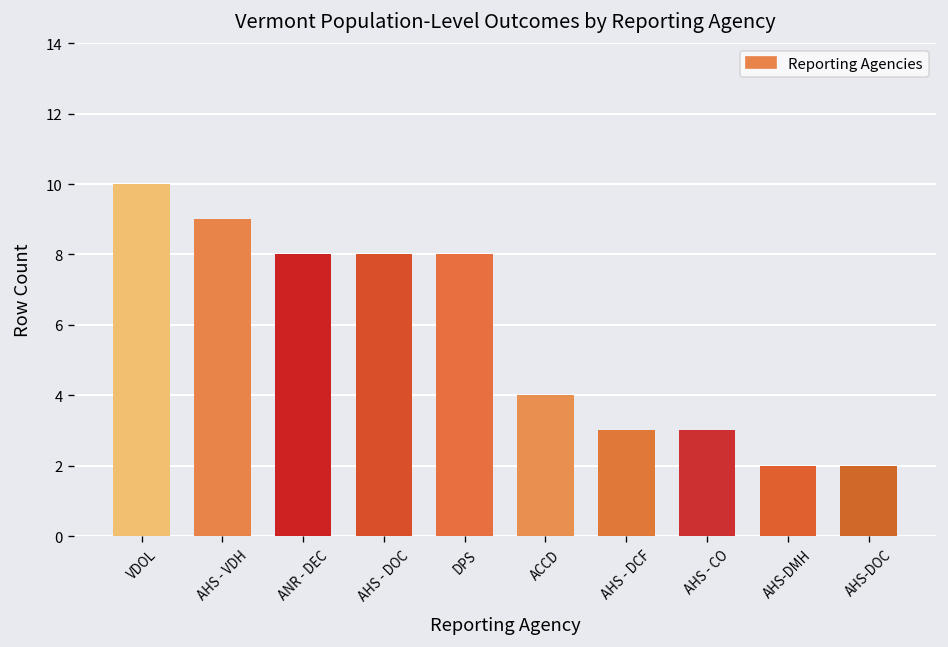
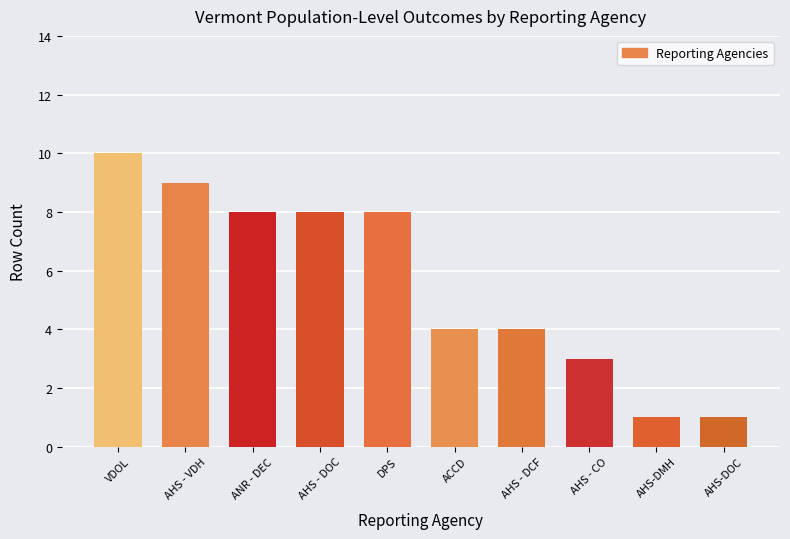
AHS - DCF: 3 -> 4
AHS-DMH: 2 -> 1
AHS-DOC: 2 -> 1
